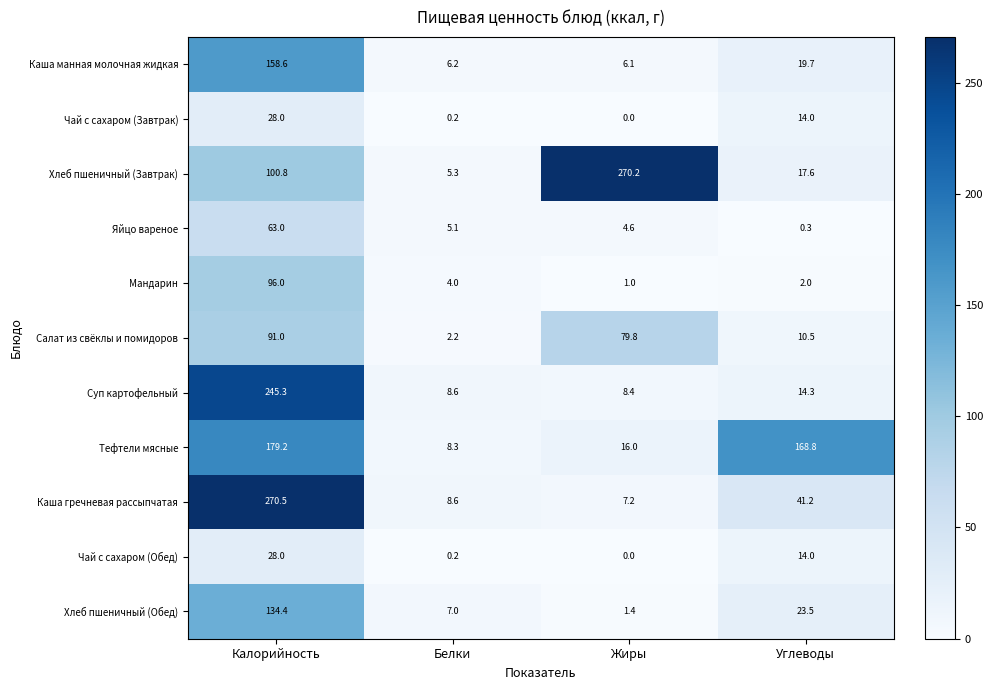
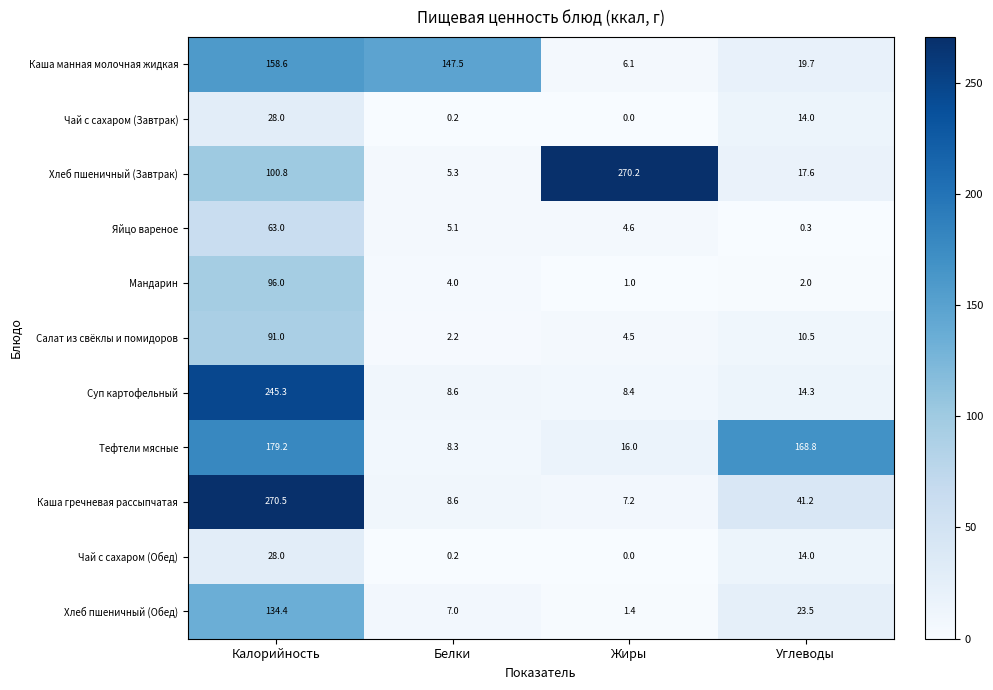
Каша манная молочная жидкая, Белки: 6.2 -> 147.5
Салат из свёклы и помидоров, Жиры: 79.8 -> 4.5
